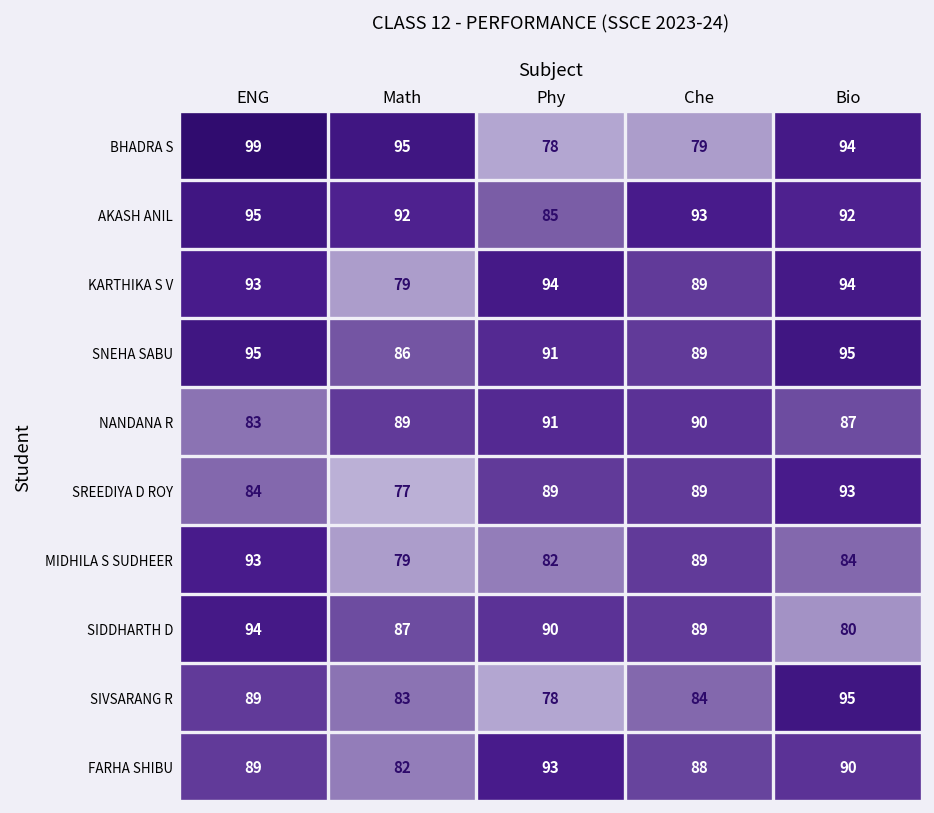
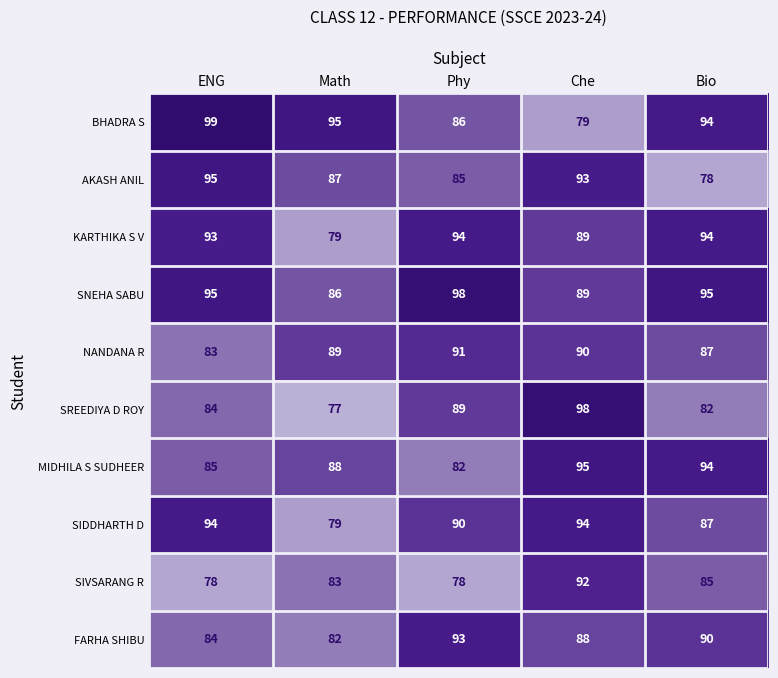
BHADRA S, Phy: 78 -> 86
AKASH ANIL, Math: 92 -> 87
AKASH ANIL, Bio: 92 -> 78
SNEHA SABU, Phy: 91 -> 98
SREEDIYA D ROY, Che: 89 -> 98
SREEDIYA D ROY, Bio: 93 -> 82
MIDHILA S SUDHEER, ENG: 93 -> 85
MIDHILA S SUDHEER, Math: 79 -> 88
MIDHILA S SUDHEER, Che: 89 -> 95
MIDHILA S SUDHEER, Bio: 84 -> 94
SIDDHARTH D, Math: 87 -> 79
SIDDHARTH D, Che: 89 -> 94
SIDDHARTH D, Bio: 80 -> 87
SIVSARANG R, ENG: 89 -> 78
SIVSARANG R, Che: 84 -> 92
SIVSARANG R, Bio: 95 -> 85
FARHA SHIBU, ENG: 89 -> 84
